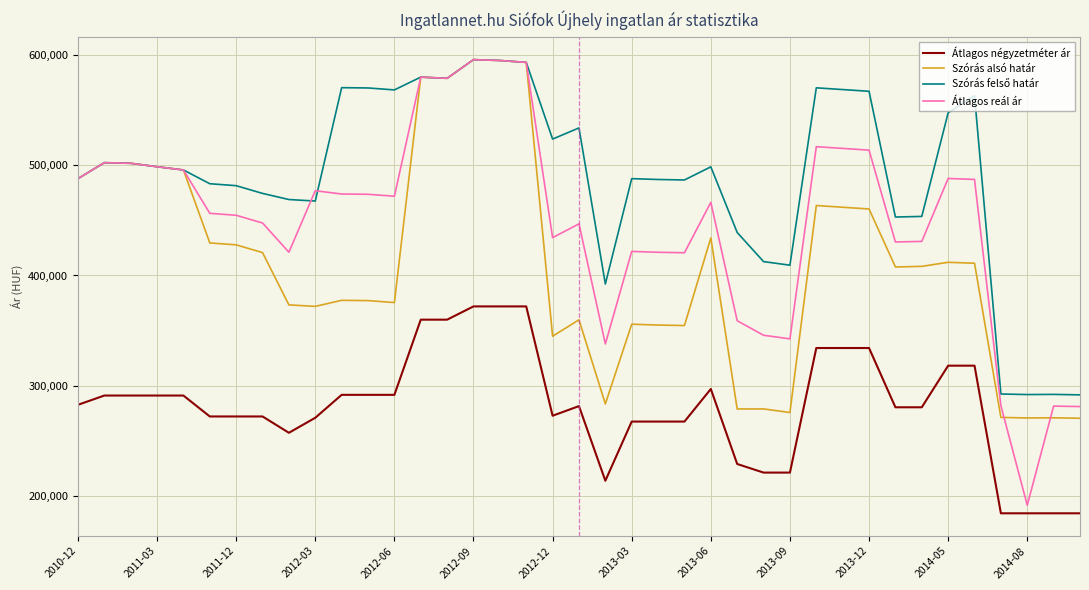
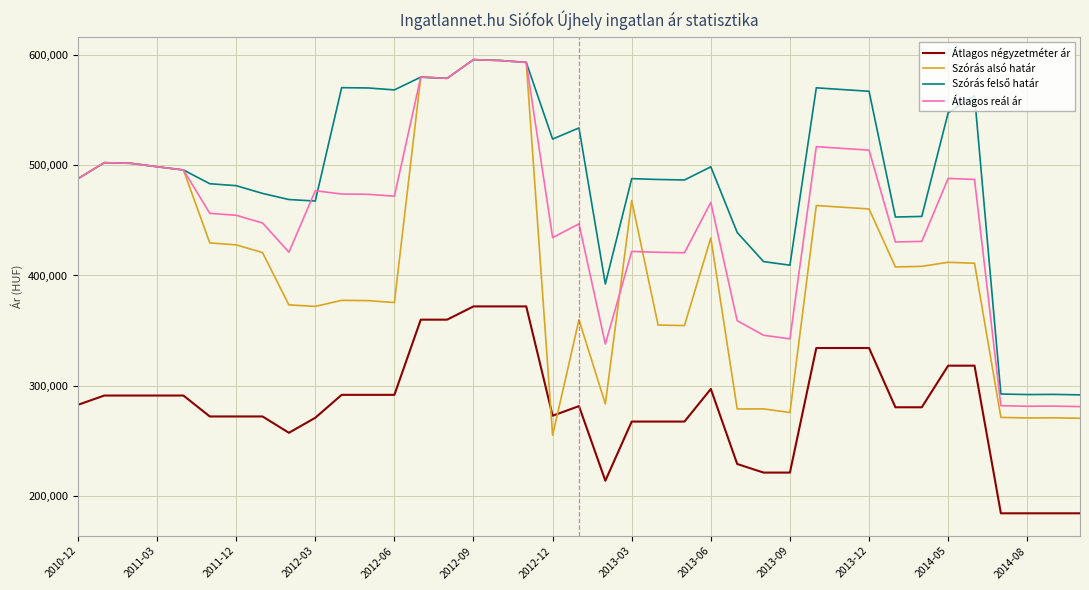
Szórás alsó határ, 2012-12: 345,000 -> 255,000
Szórás alsó határ, 2013-03: 356,000 -> 468,000
Átlagos reál ár, 2014-08: 192,000 -> 282,000
